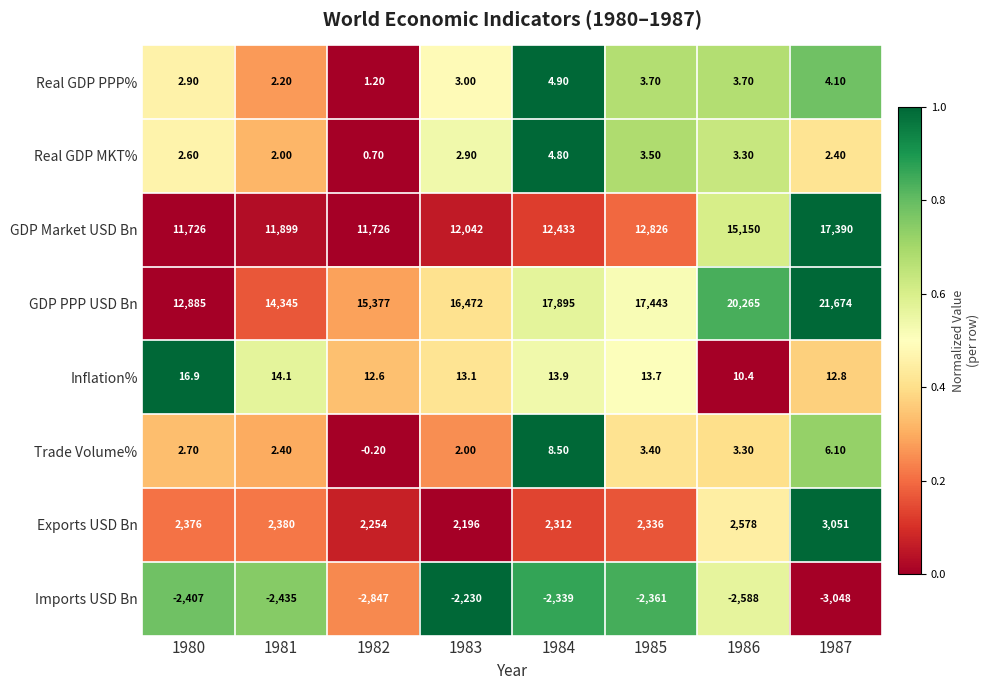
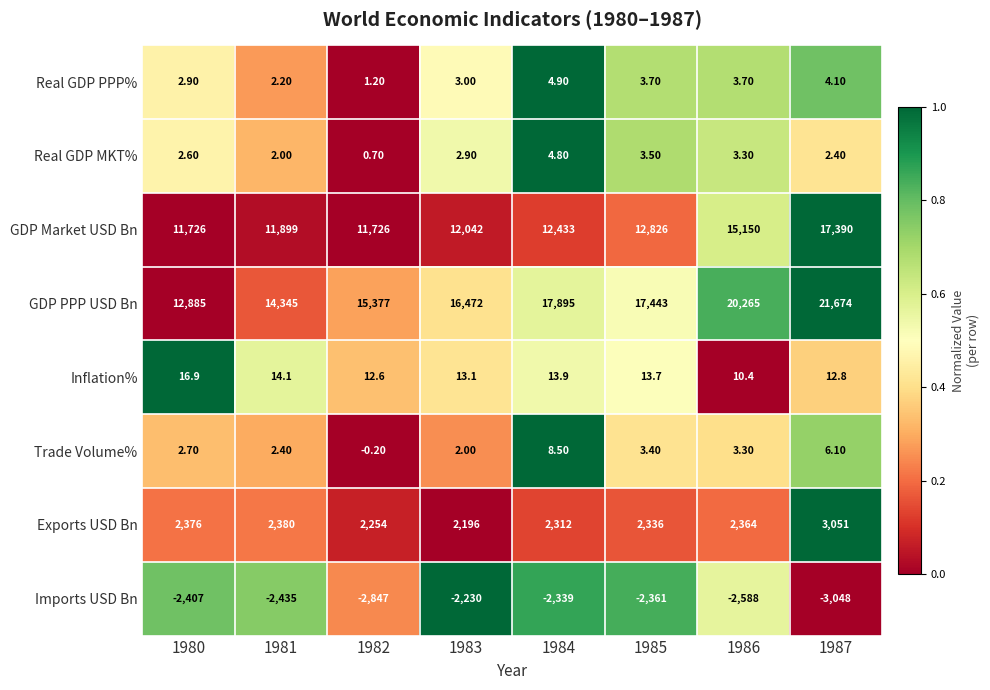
Exports USD Bn, 1986: 2,578 -> 2,364
